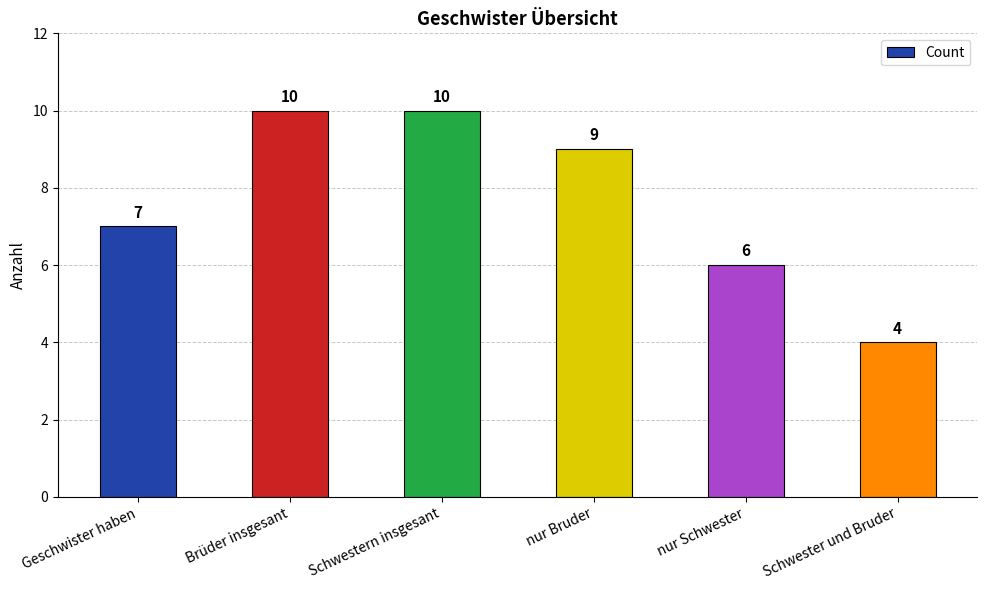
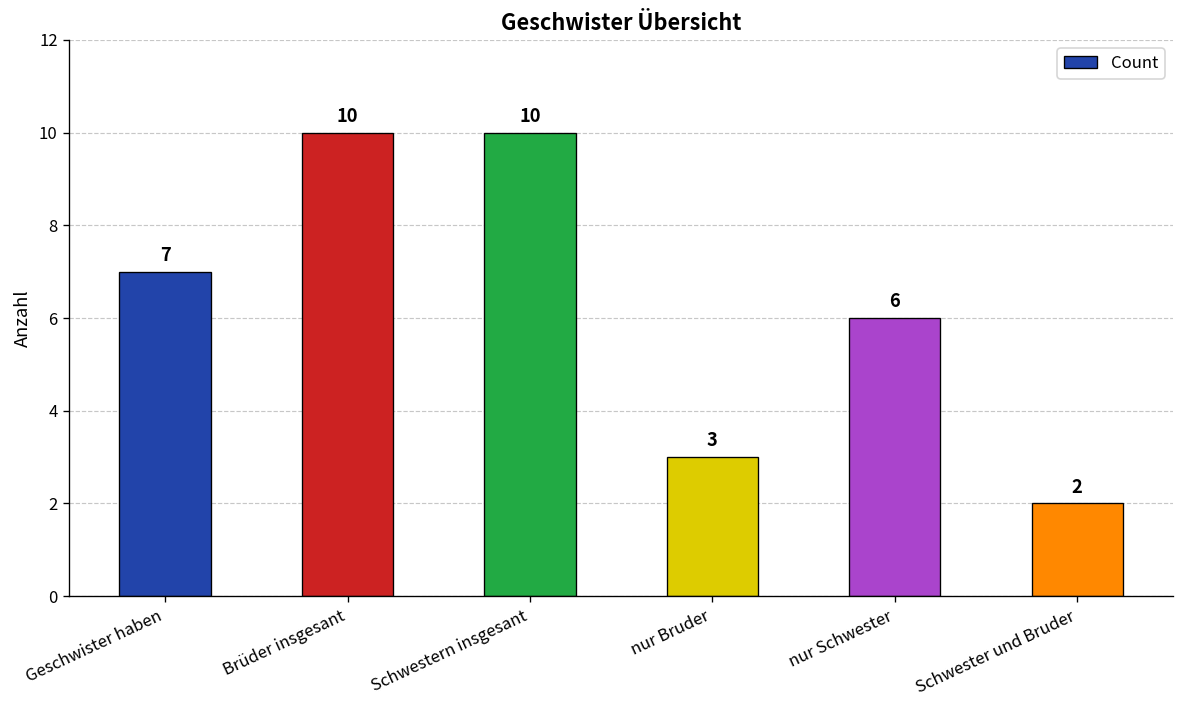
nur Bruder: 9 -> 3
Schwester und Bruder: 4 -> 2
